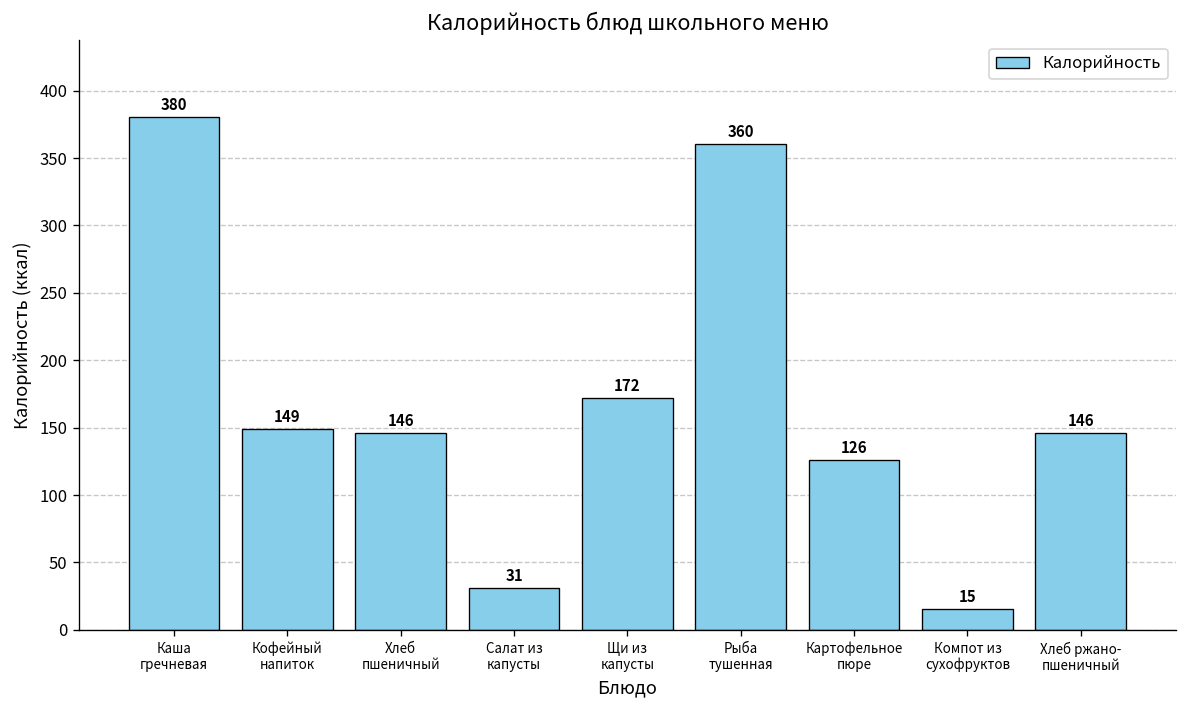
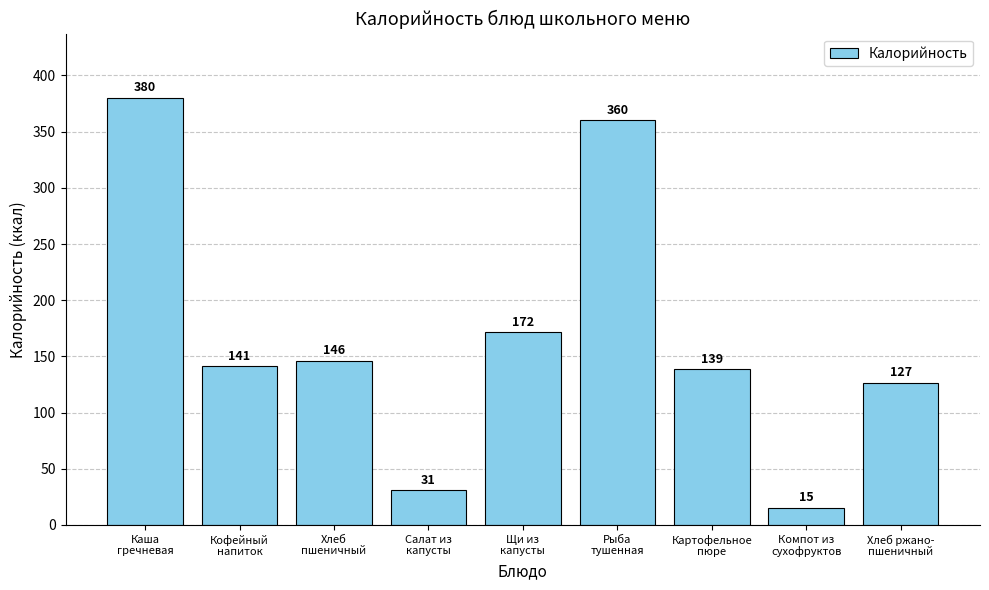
Кофейный напиток: 149 -> 141
Картофельное пюре: 126 -> 139
Хлеб ржано- пшеничный: 146 -> 127
